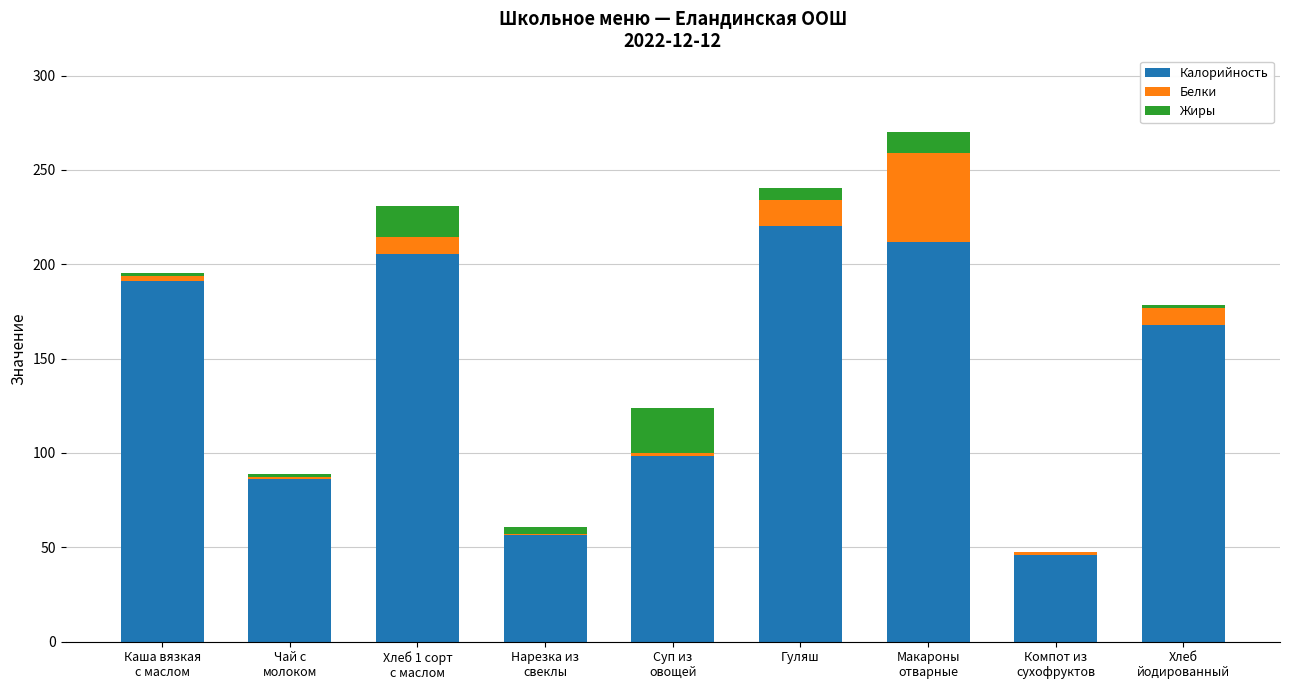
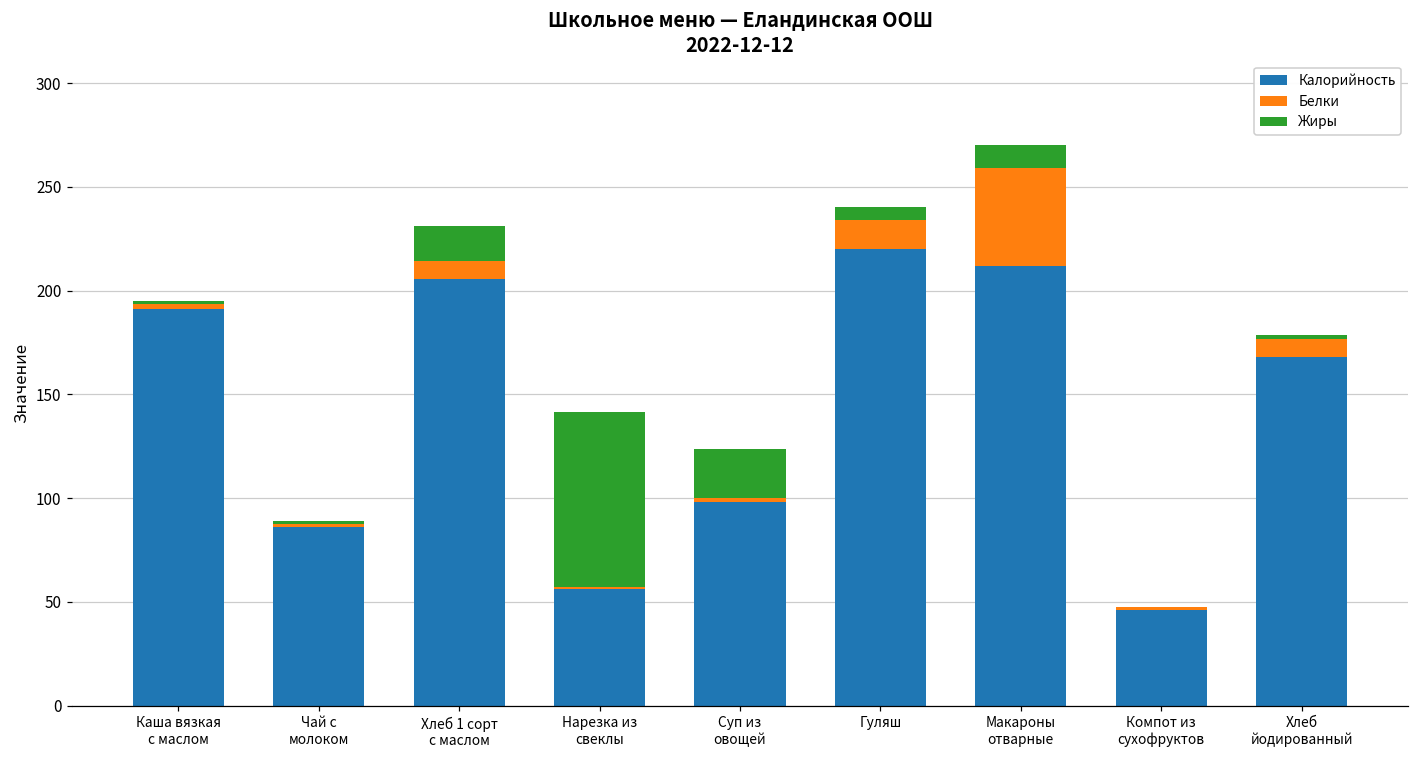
Жиры, Нарезка из свеклы: 4 -> 84
